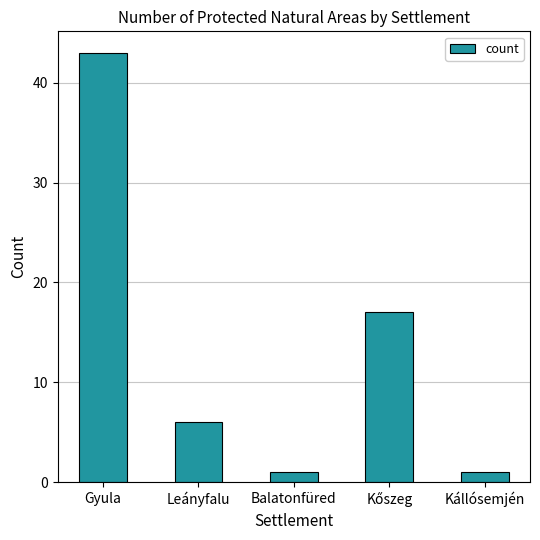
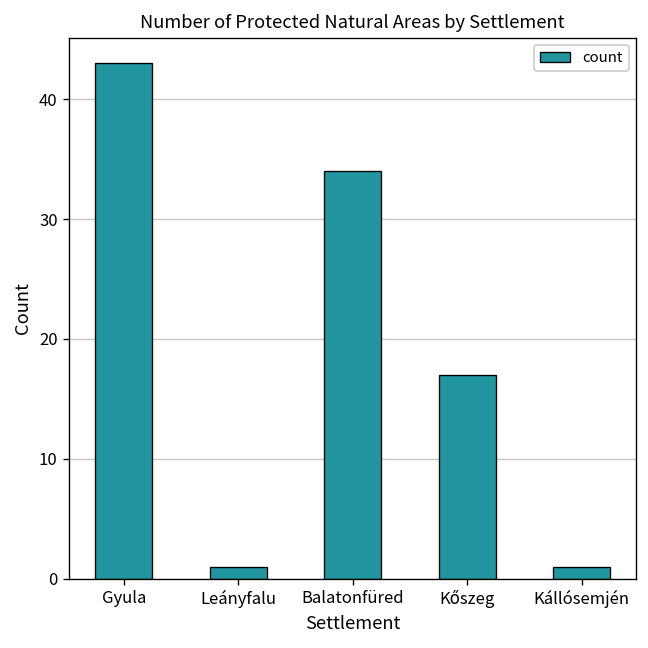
Leányfalu: 6 -> 1
Balatonfüred: 1 -> 34
